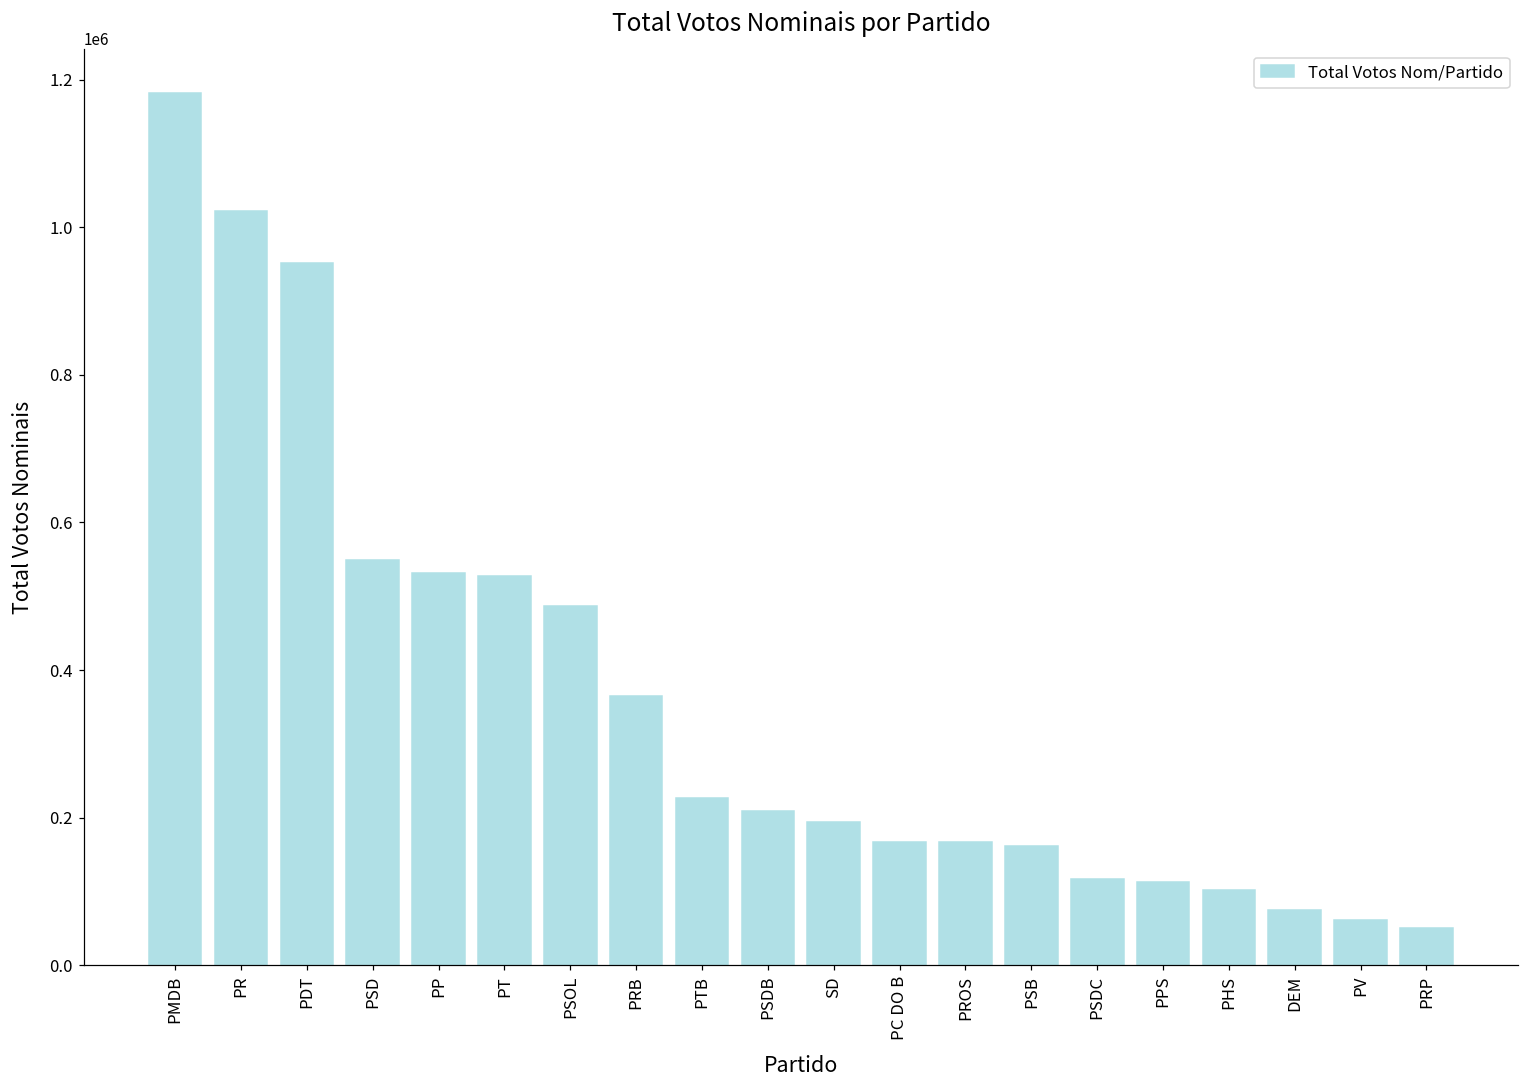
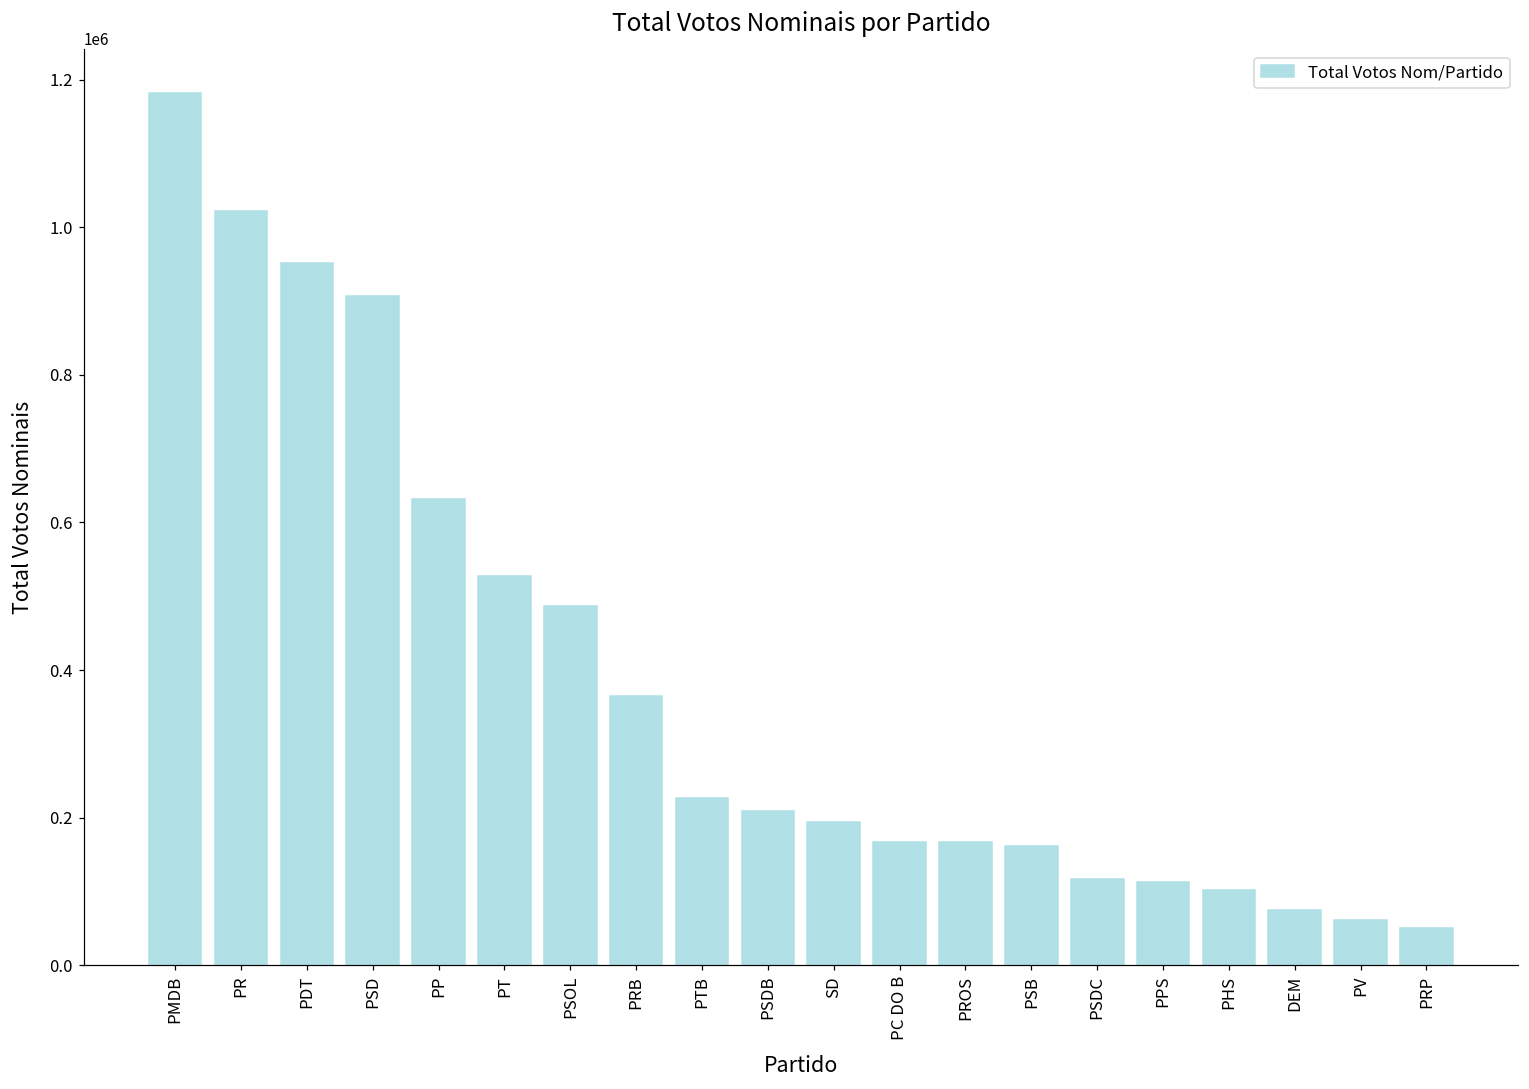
PSD: 550000 -> 910000
PP: 530000 -> 630000
